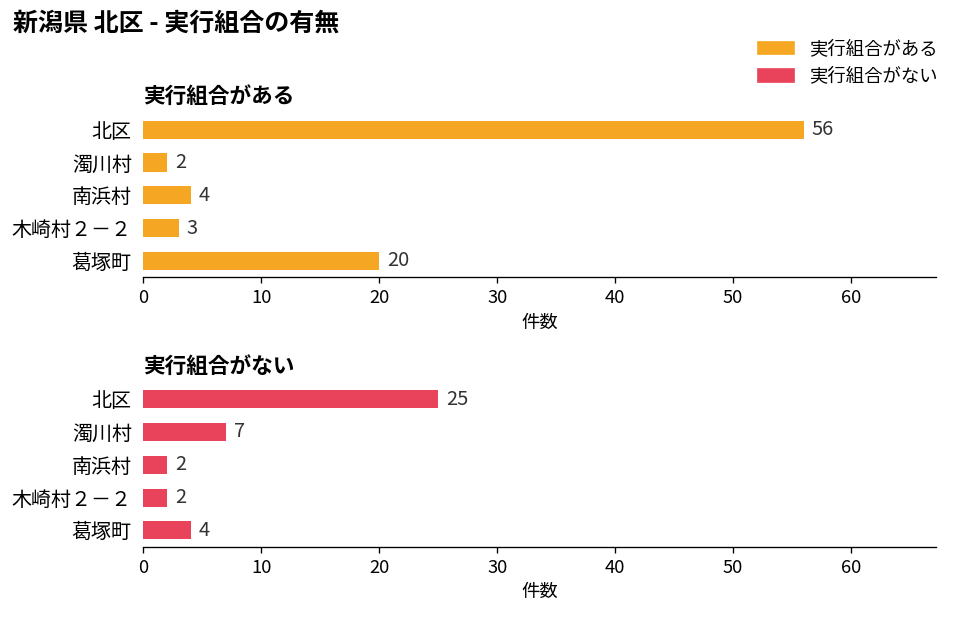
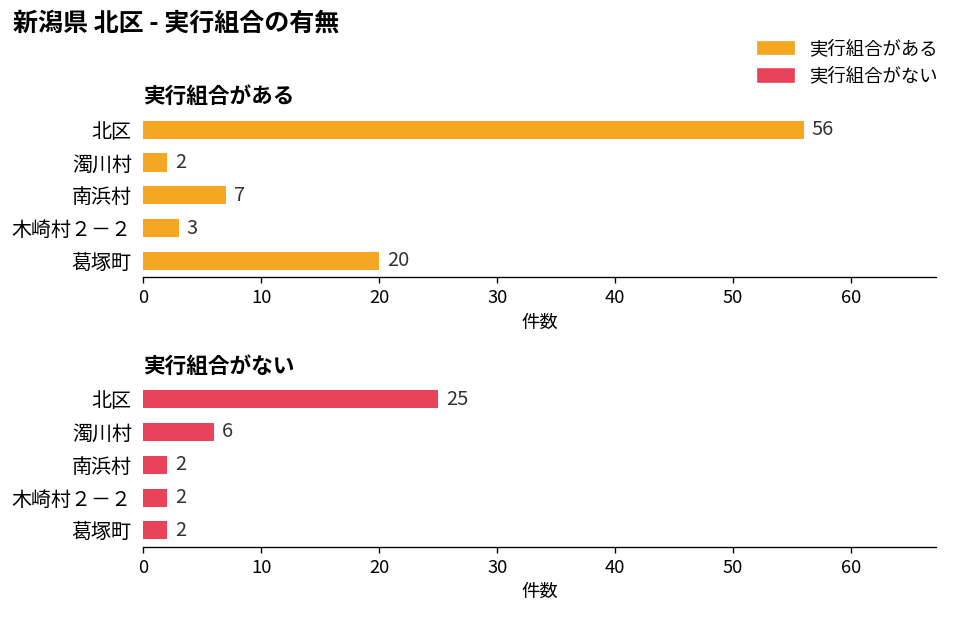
実行組合がある, 南浜村: 4 -> 7
実行組合がない, 濁川村: 7 -> 6
実行組合がない, 葛塚町: 4 -> 2
